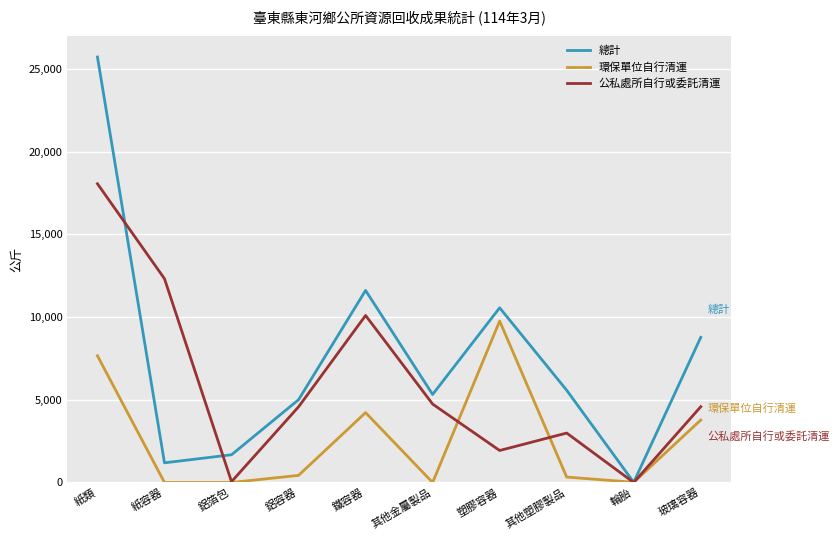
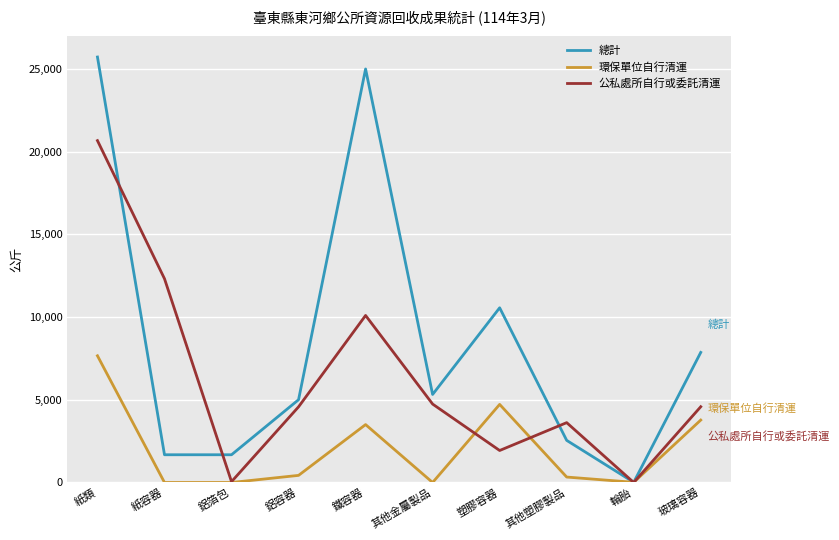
公私處所自行或委託清運, 紙類: 18,100 -> 20,700
總計, 紙容器: 1,200 -> 1,700
總計, 鐵容器: 11,600 -> 25,000
環保單位自行清運, 鐵容器: 4,200 -> 3,500
環保單位自行清運, 塑膠容器: 9,800 -> 4,700
總計, 其他塑膠製品: 5,600 -> 2,500
公私處所自行或委託清運, 其他塑膠製品: 3,000 -> 3,600
總計, 玻璃容器: 8,800 -> 7,900
